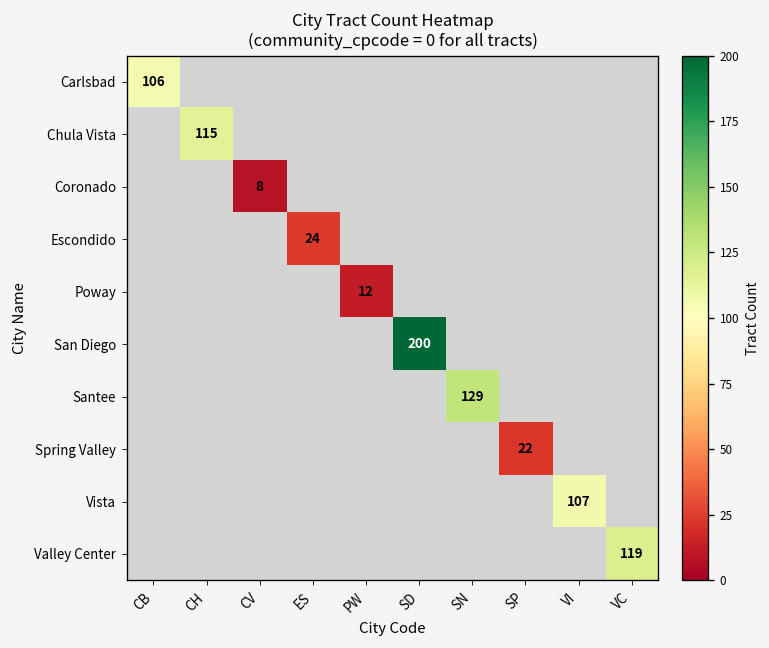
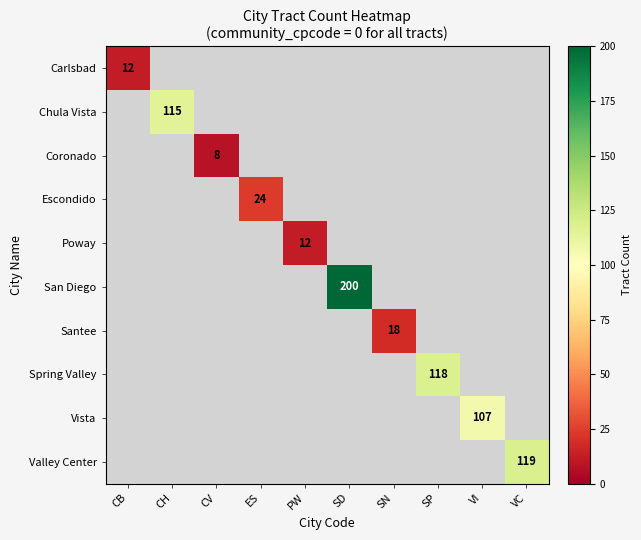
Carlsbad, CB: 106 -> 12
Santee, SN: 129 -> 18
Spring Valley, SP: 22 -> 118
